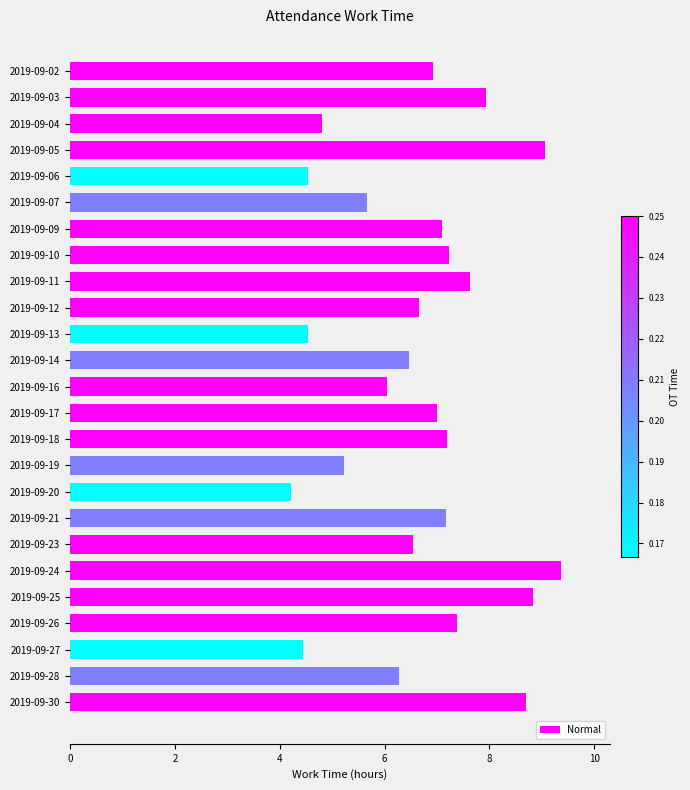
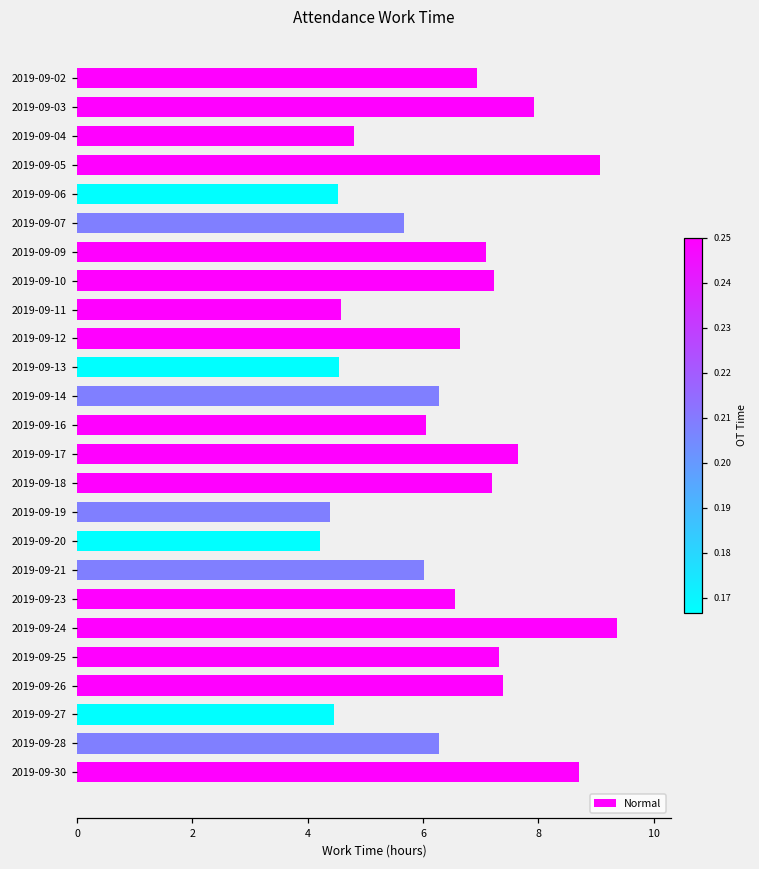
2019-09-11: 7.6 -> 4.6
2019-09-14: 6.5 -> 6.3
2019-09-17: 7.0 -> 7.6
2019-09-19: 5.2 -> 4.4
2019-09-21: 7.2 -> 6.0
2019-09-25: 8.8 -> 7.3
